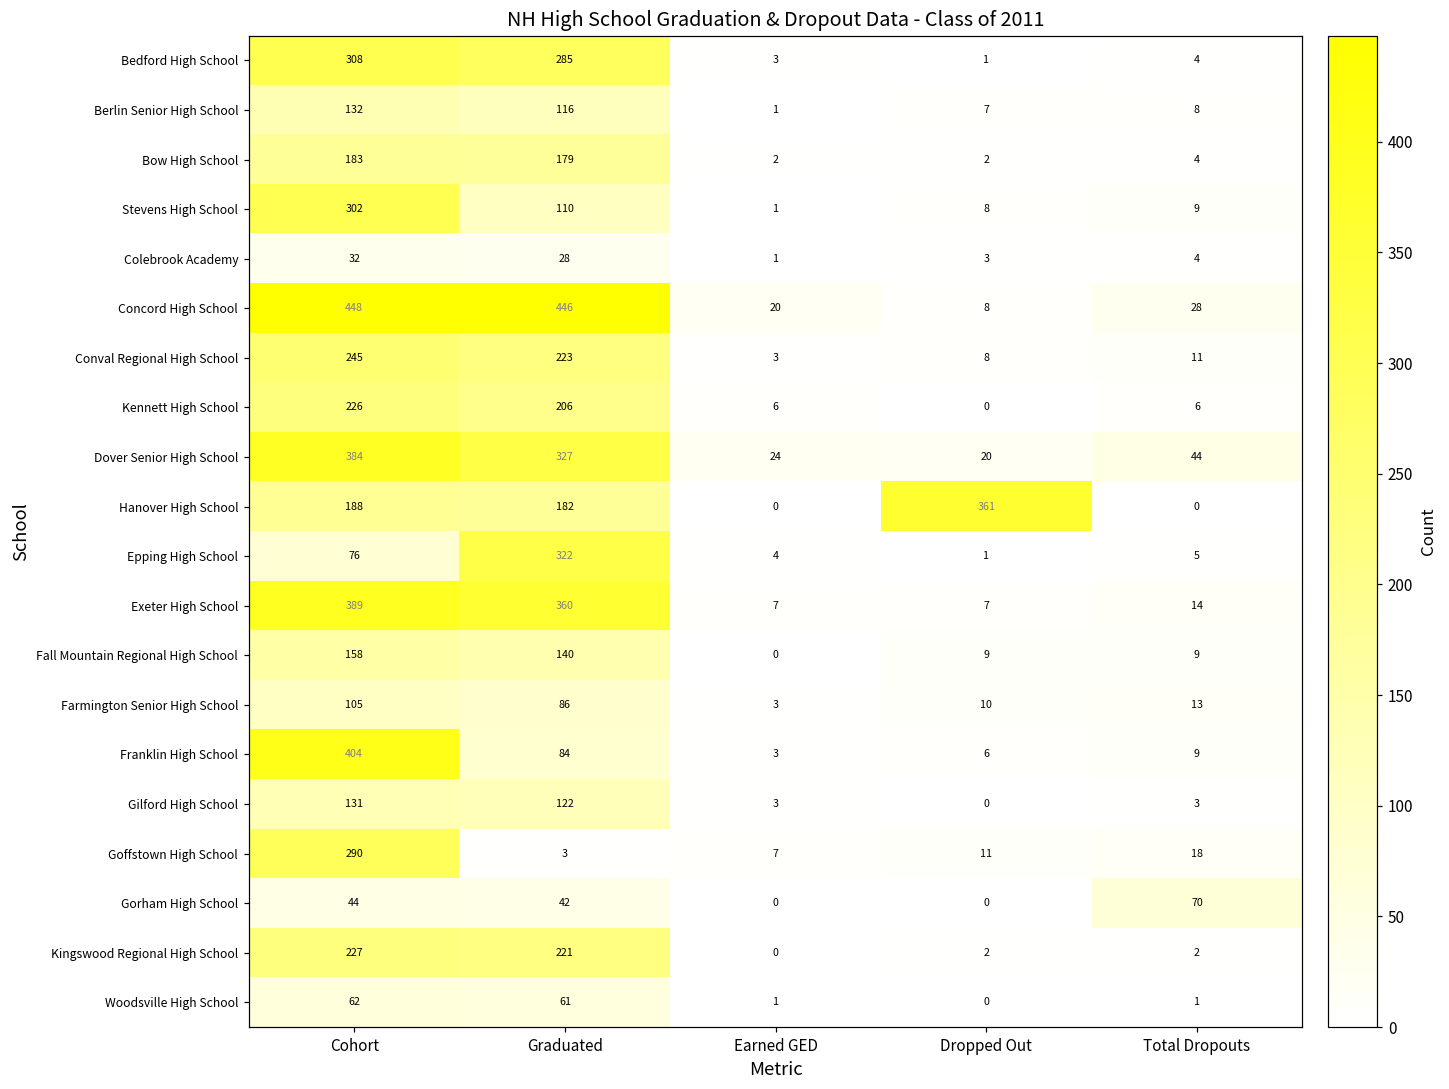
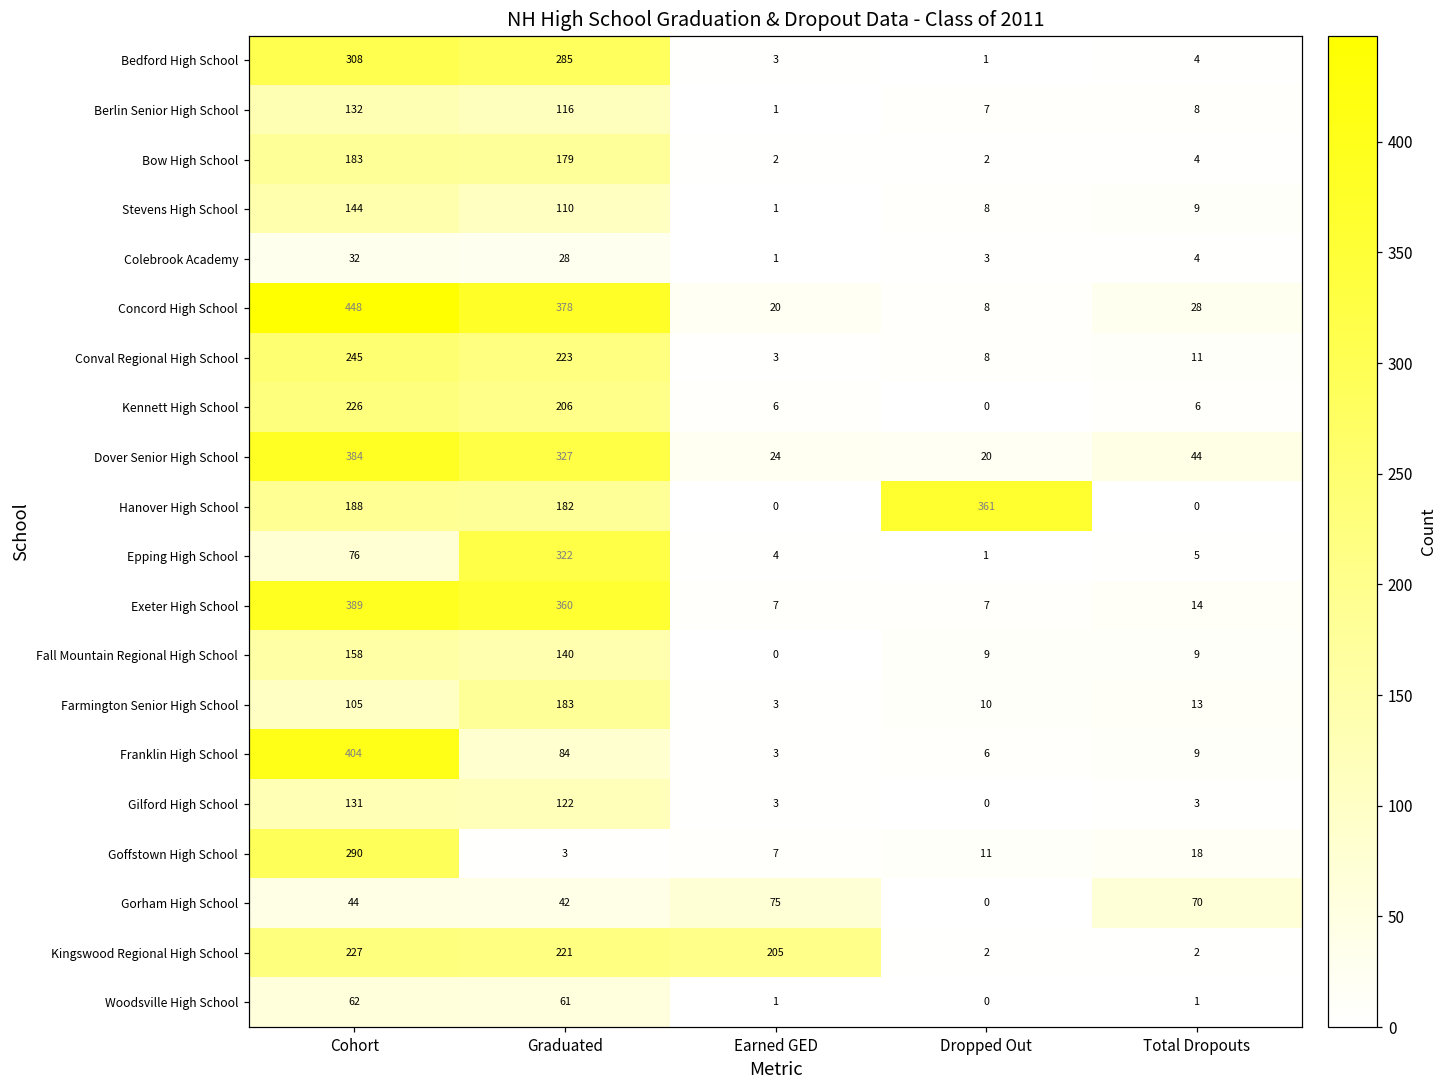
Stevens High School, Cohort: 302 -> 144
Concord High School, Graduated: 446 -> 378
Farmington Senior High School, Graduated: 86 -> 183
Gorham High School, Earned GED: 0 -> 75
Kingswood Regional High School, Earned GED: 0 -> 205
